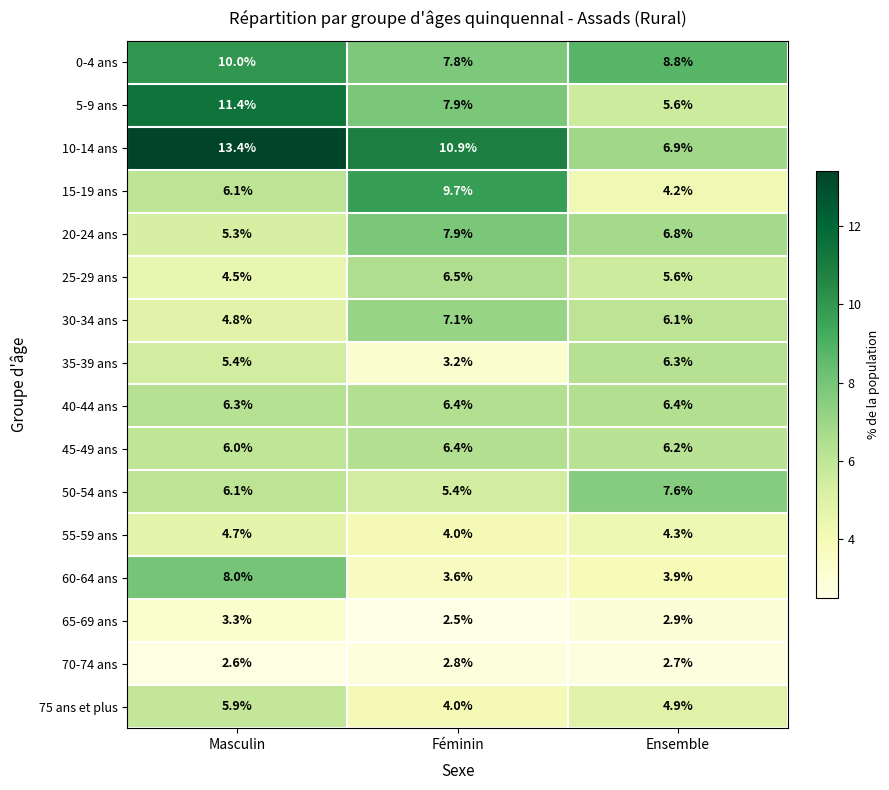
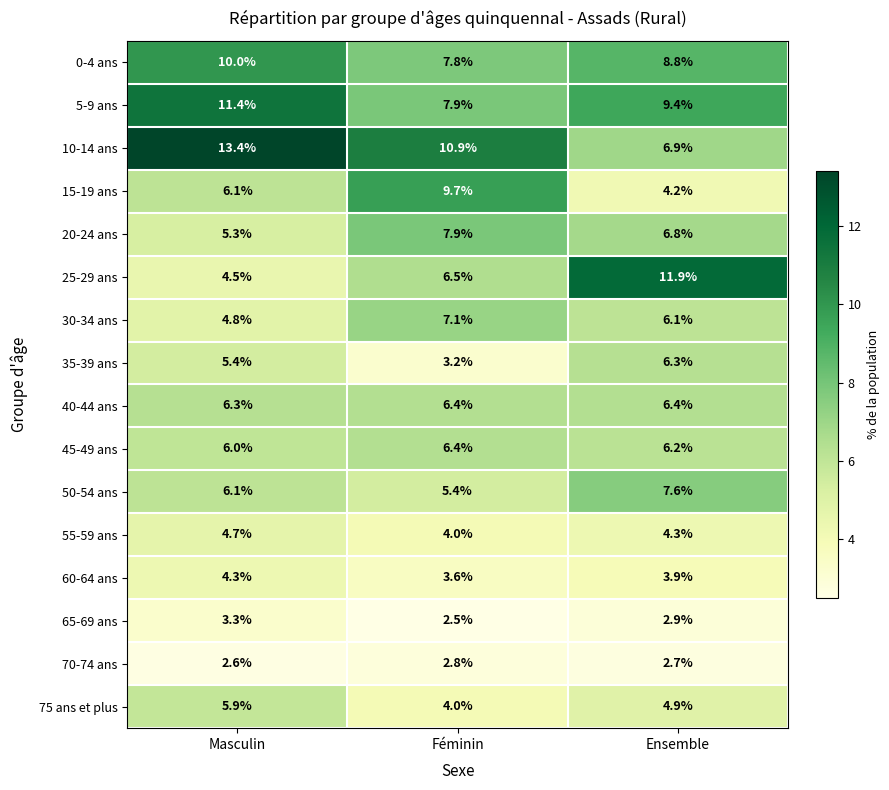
5-9 ans, Ensemble: 5.6% -> 9.4%
25-29 ans, Ensemble: 5.6% -> 11.9%
60-64 ans, Masculin: 8.0% -> 4.3%
